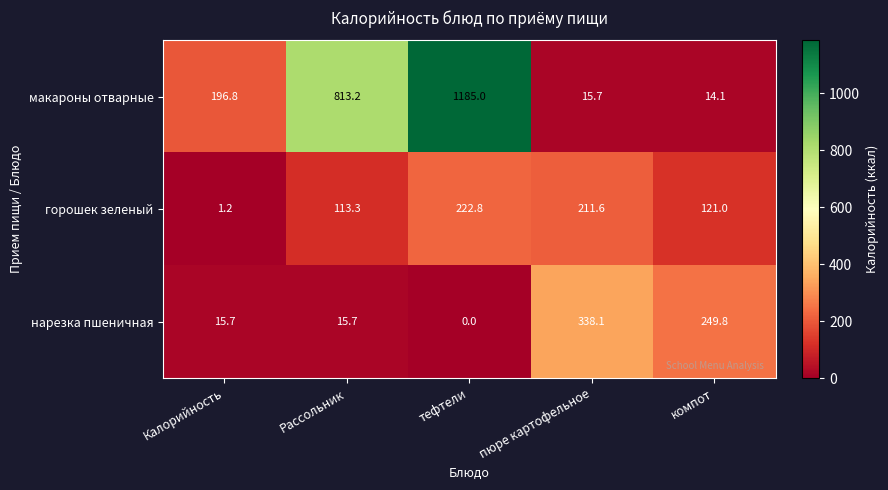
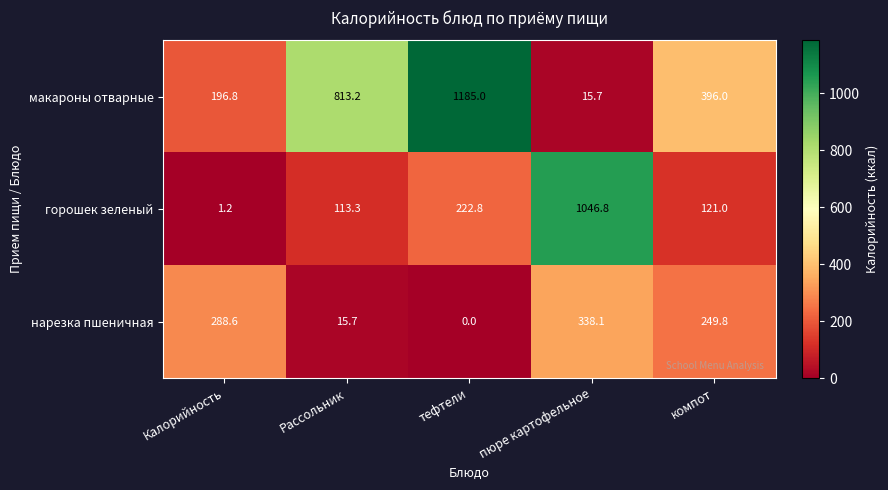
макароны отварные, компот: 14.1 -> 396.0
горошек зеленый, пюре картофельное: 211.6 -> 1046.8
нарезка пшеничная, Калорийность: 15.7 -> 288.6
